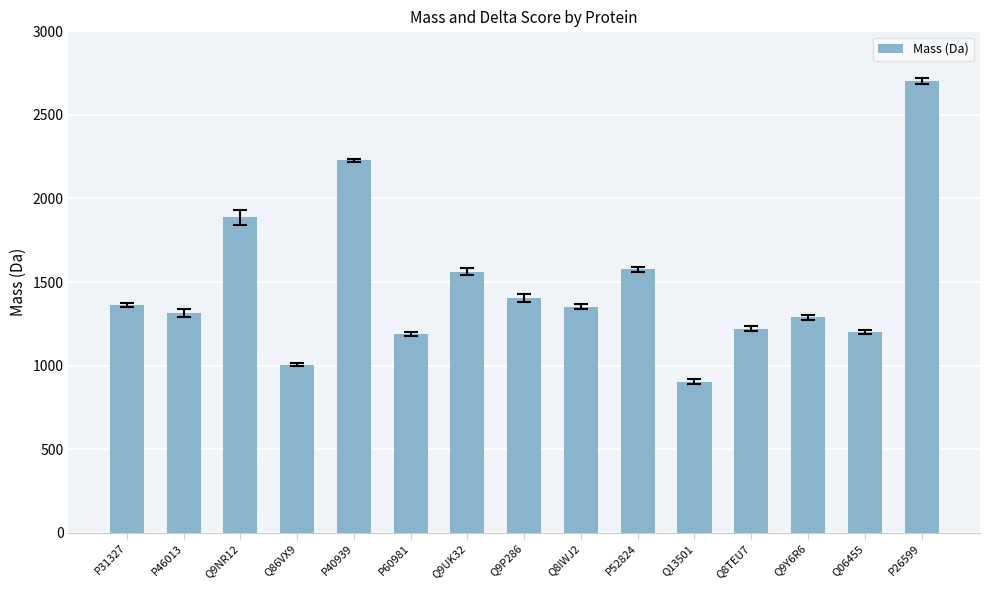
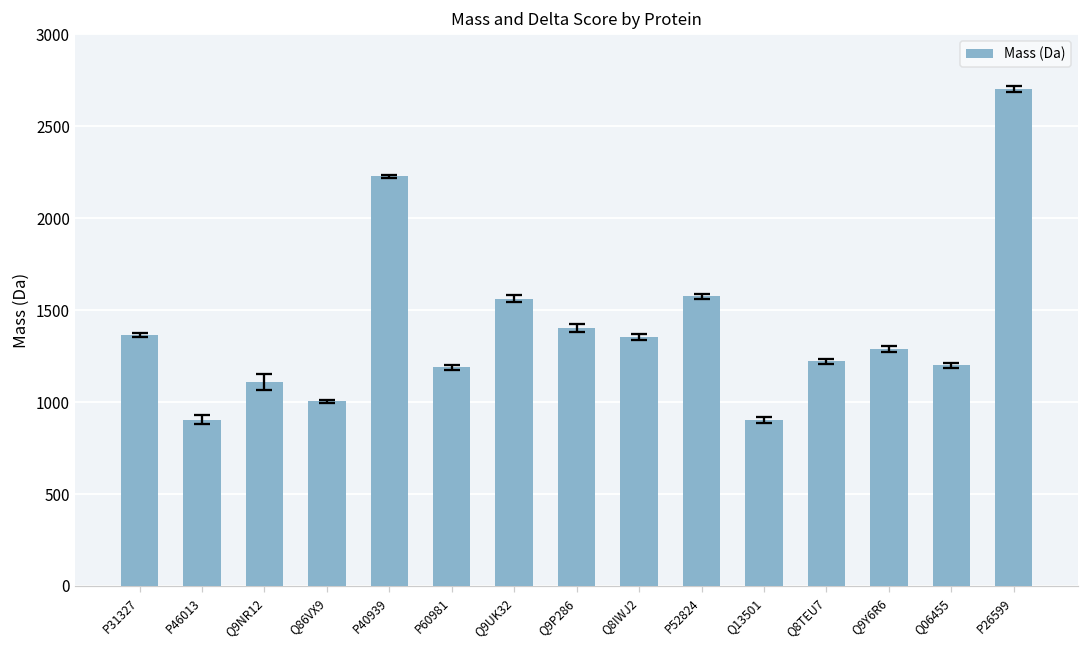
Mass (Da), P46013: 1310 -> 910
Mass (Da), Q9NR12: 1890 -> 1110
